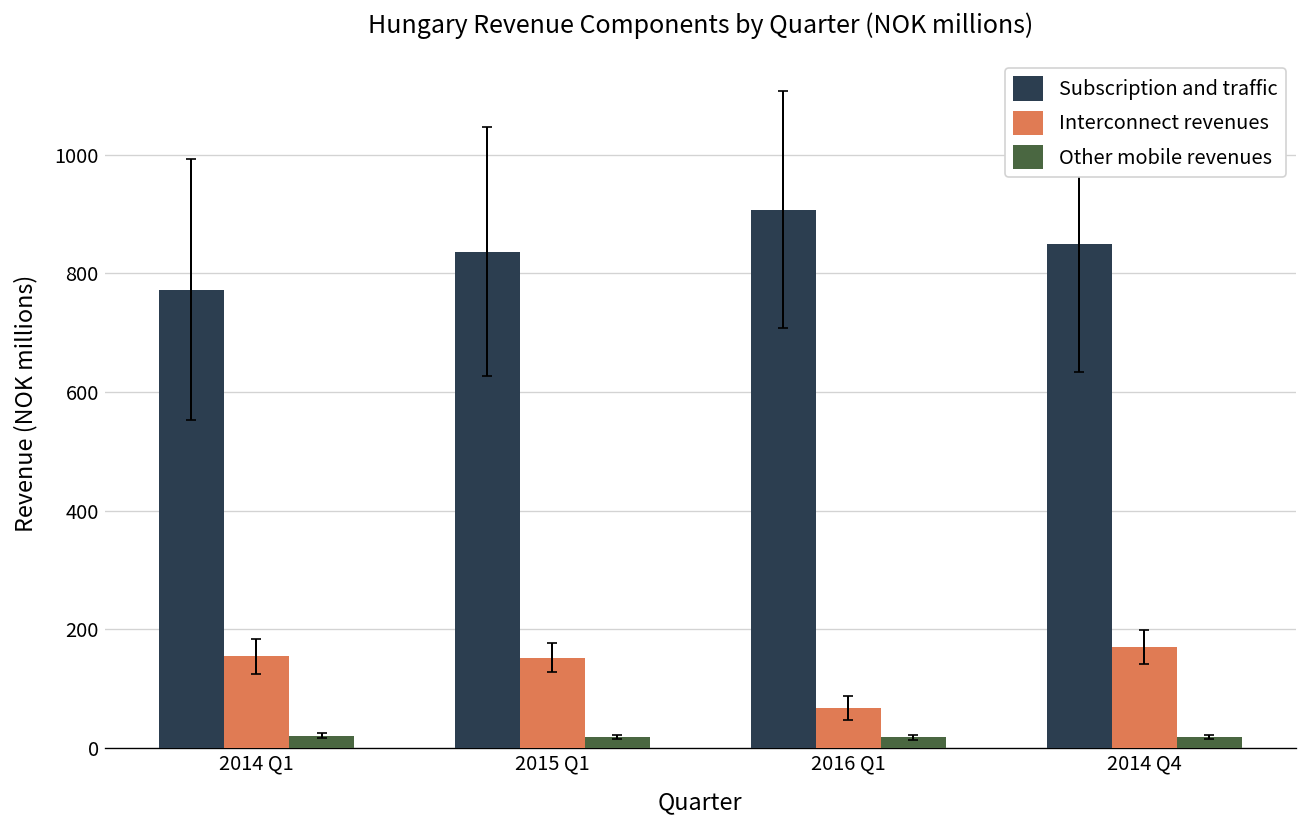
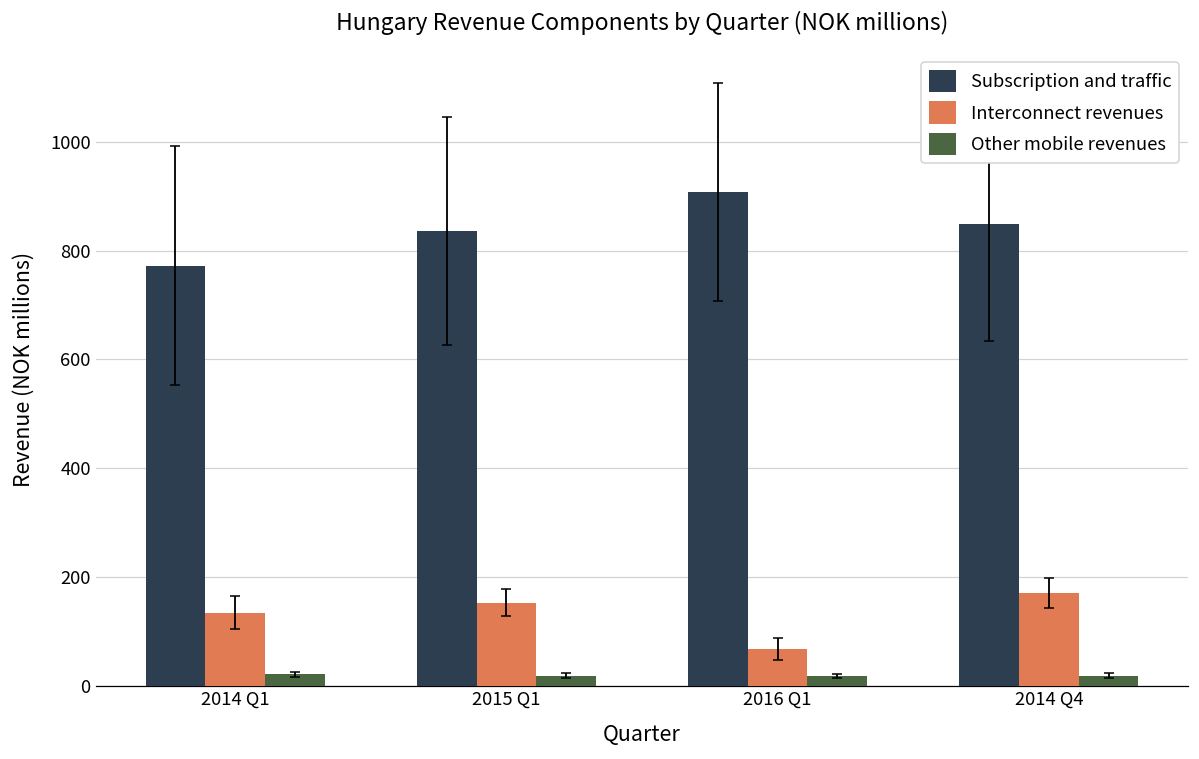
Interconnect revenues, 2014 Q1: 150 -> 130
